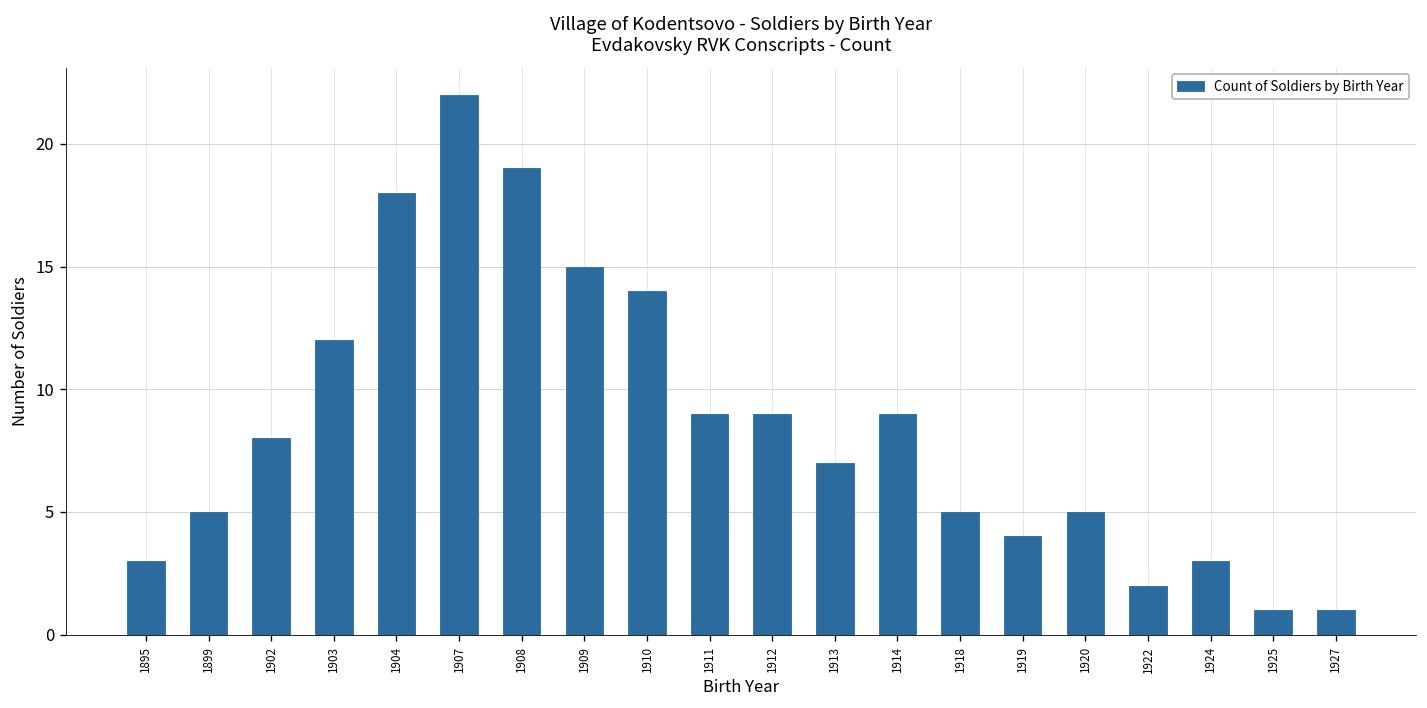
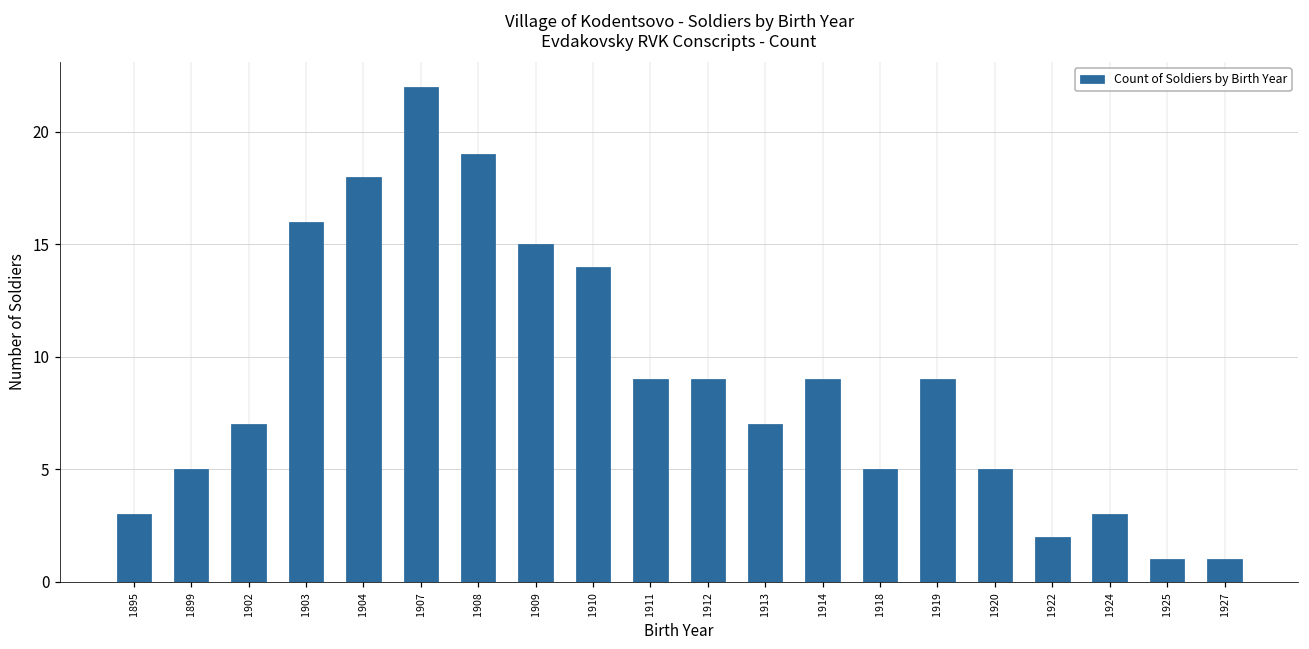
1902: 8 -> 7
1903: 12 -> 16
1919: 4 -> 9
